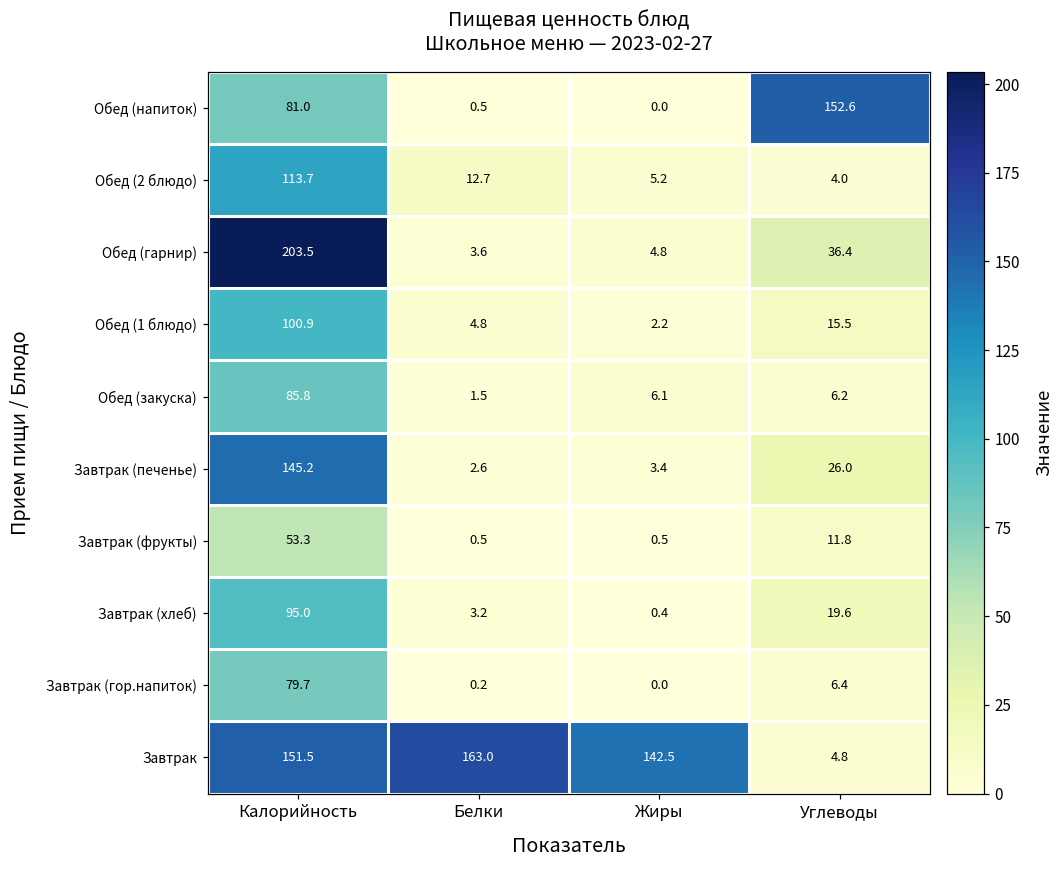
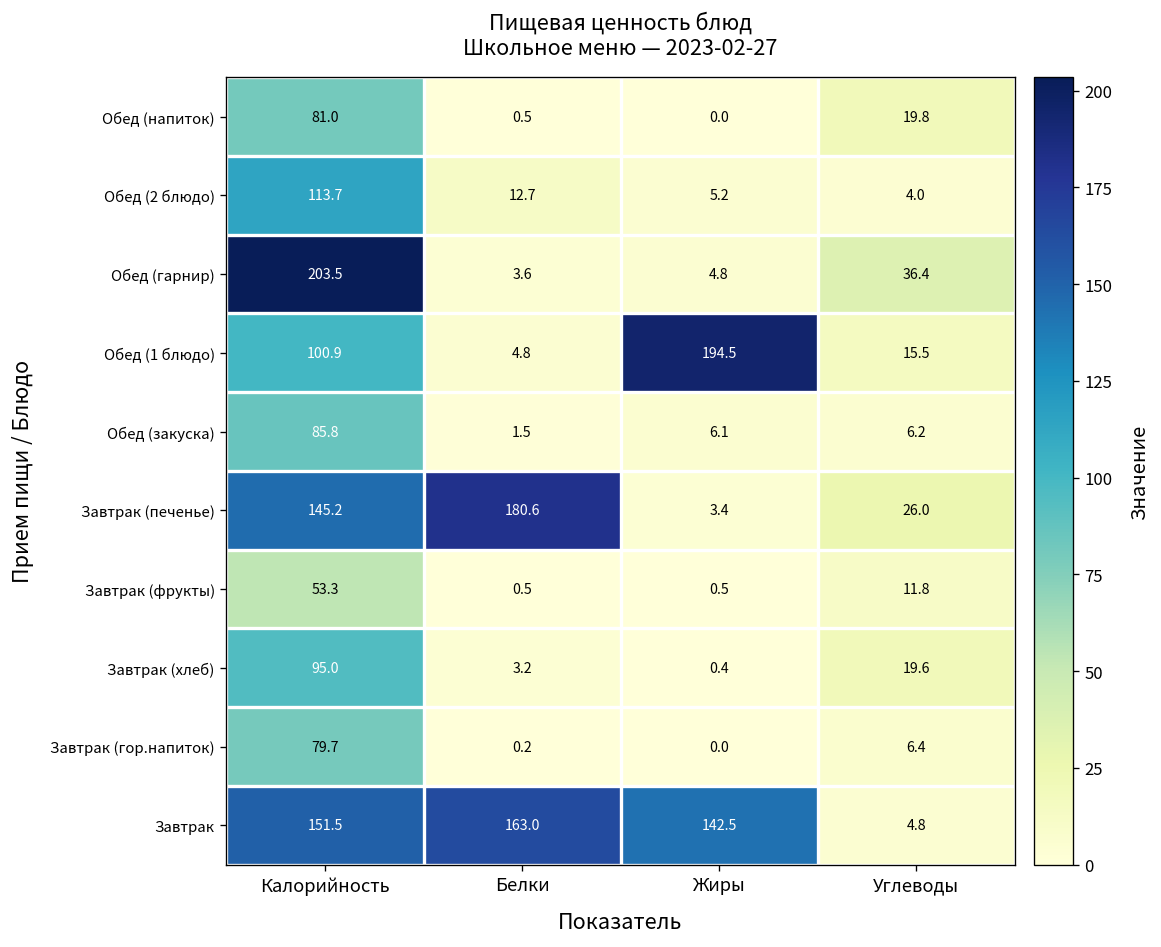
Обед (напиток), Углеводы: 152.6 -> 19.8
Обед (1 блюдо), Жиры: 2.2 -> 194.5
Завтрак (печенье), Белки: 2.6 -> 180.6
